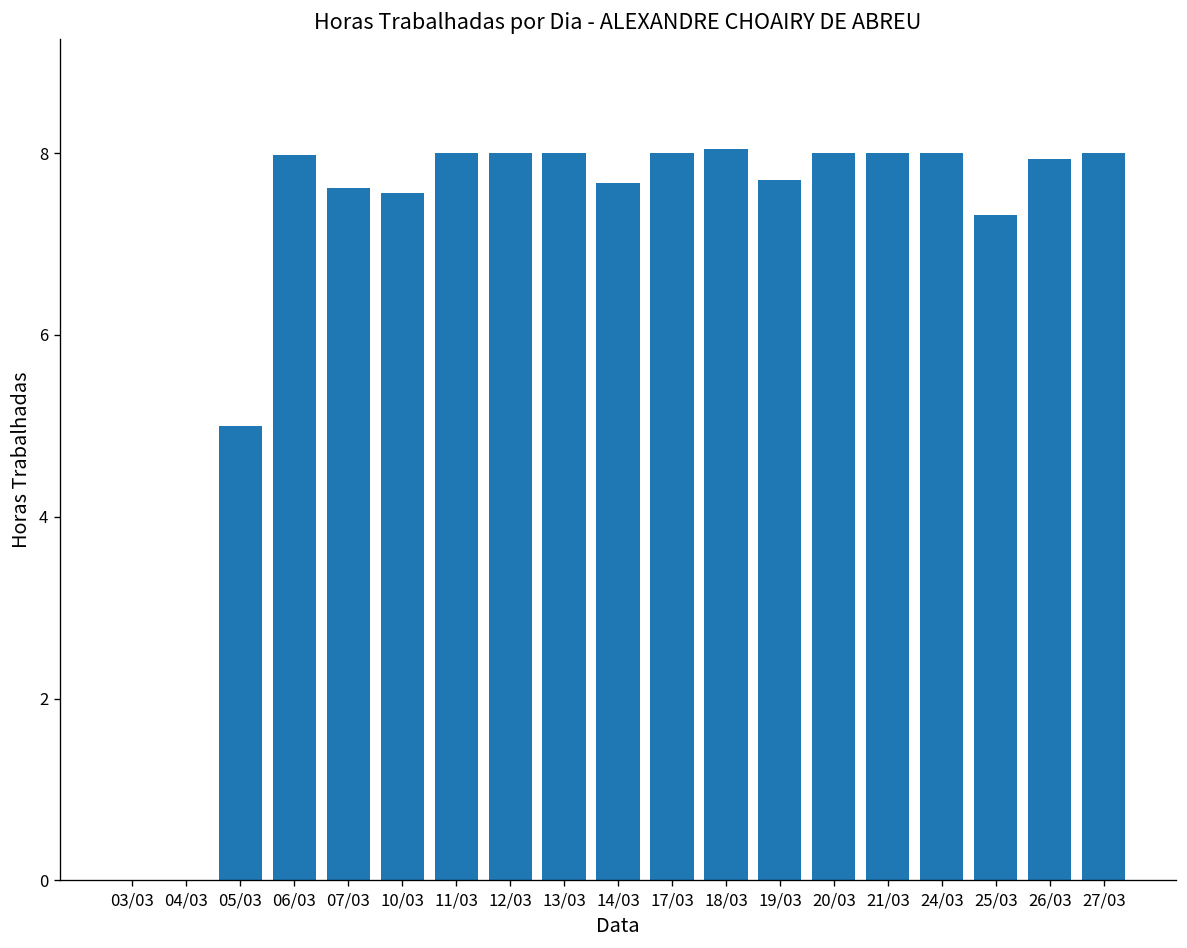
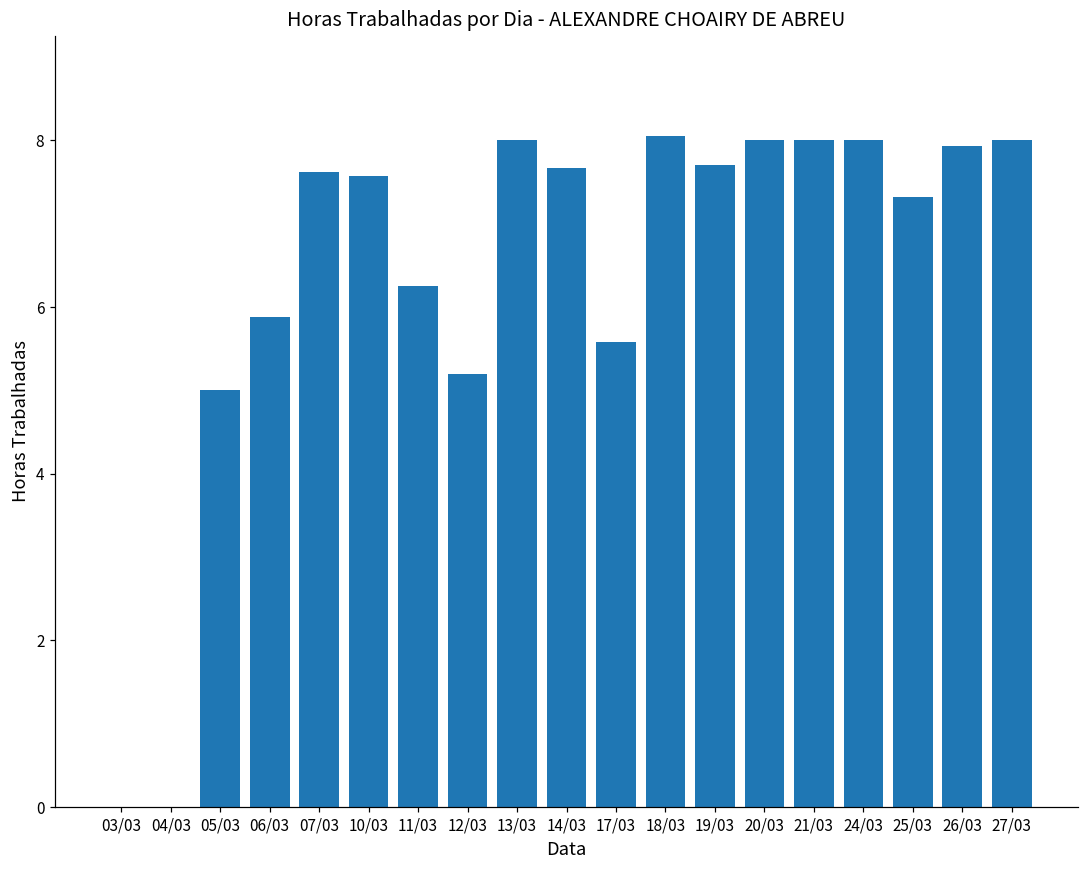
06/03: 8.0 -> 5.9
11/03: 8.0 -> 6.3
12/03: 8.0 -> 5.2
17/03: 8.0 -> 5.6
